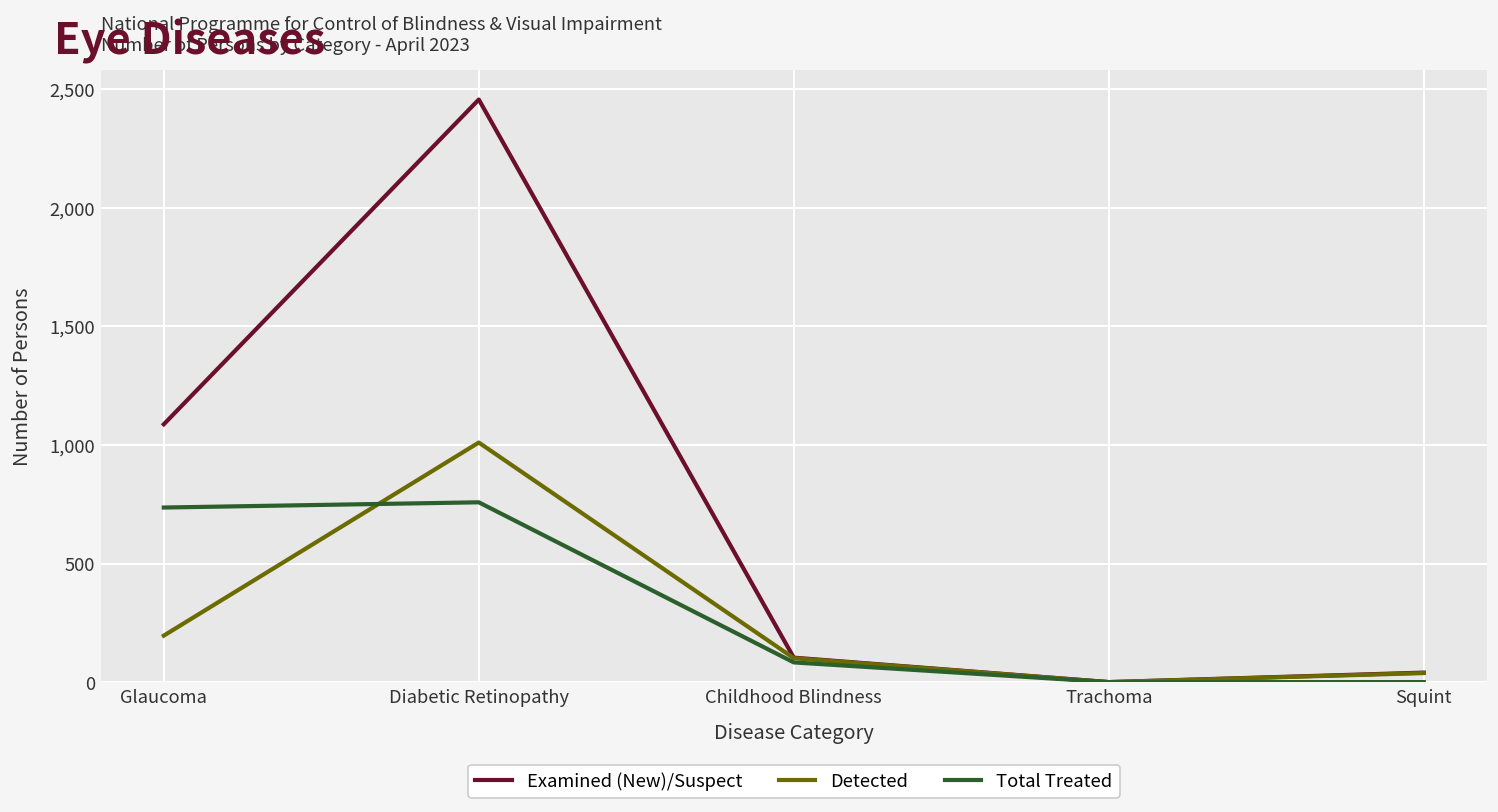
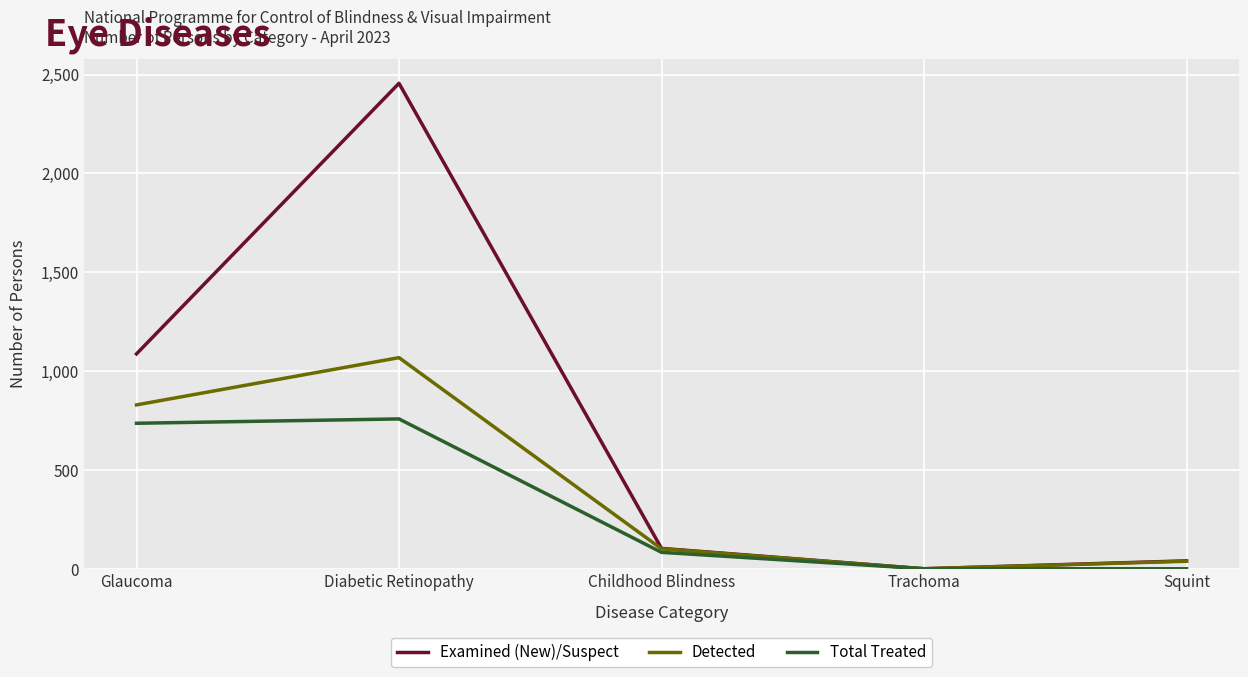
Detected, Glaucoma: 200 -> 830
Detected, Diabetic Retinopathy: 1,010 -> 1,070
